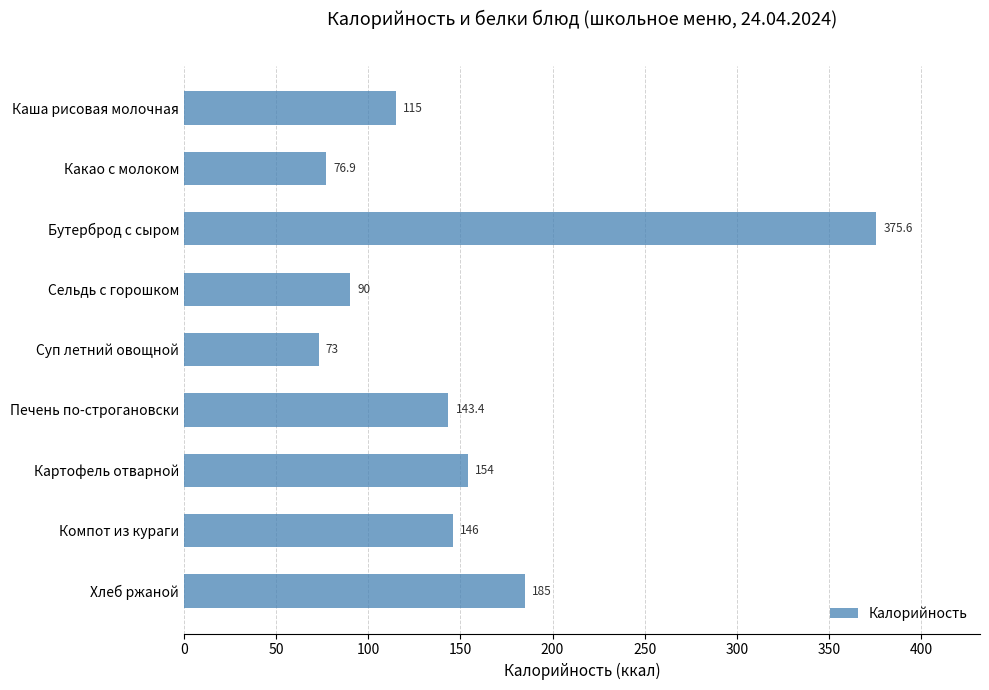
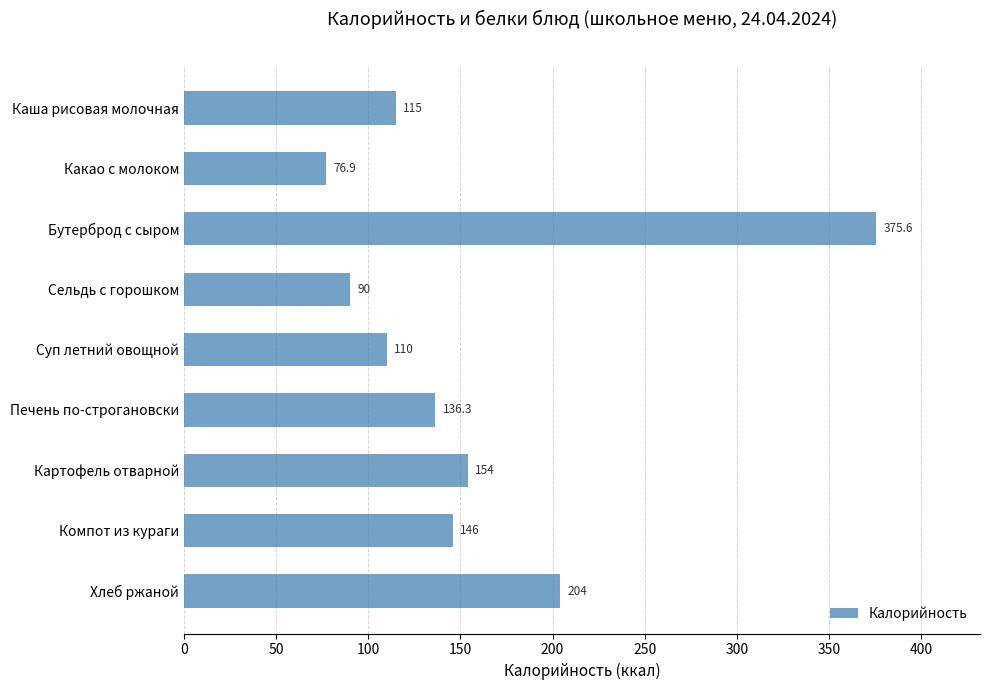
Калорийность, Суп летний овощной: 73 -> 110
Калорийность, Печень по-строгановски: 143.4 -> 136.3
Калорийность, Хлеб ржаной: 185 -> 204
